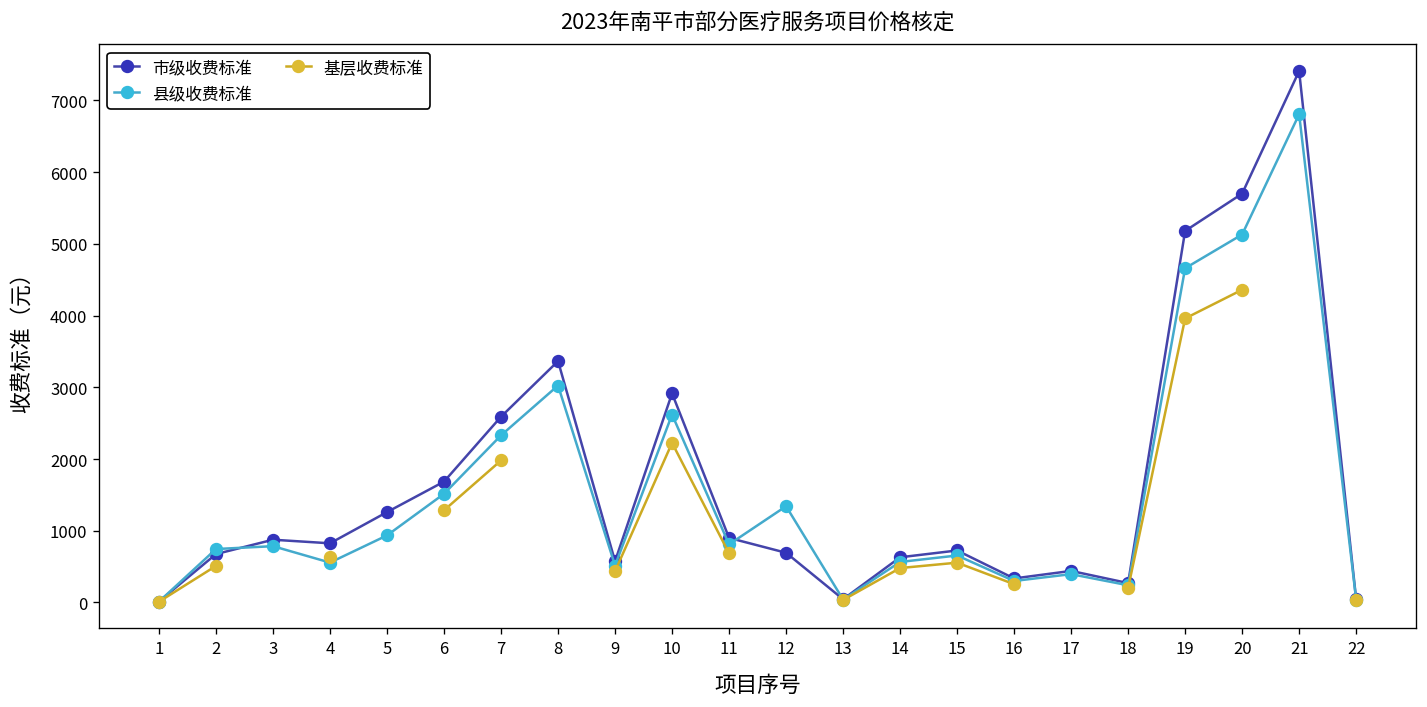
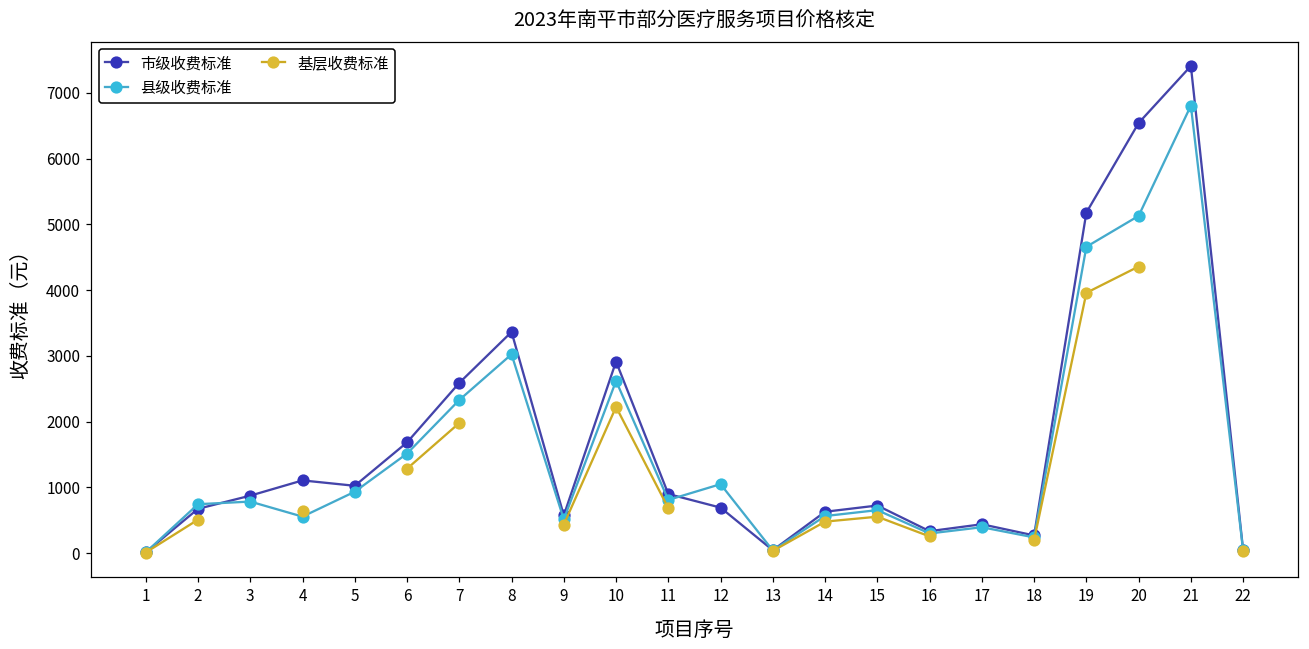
市级收费标准, 4: 800 -> 1100
市级收费标准, 5: 1300 -> 1000
县级收费标准, 12: 1300 -> 1100
市级收费标准, 20: 5700 -> 6500
